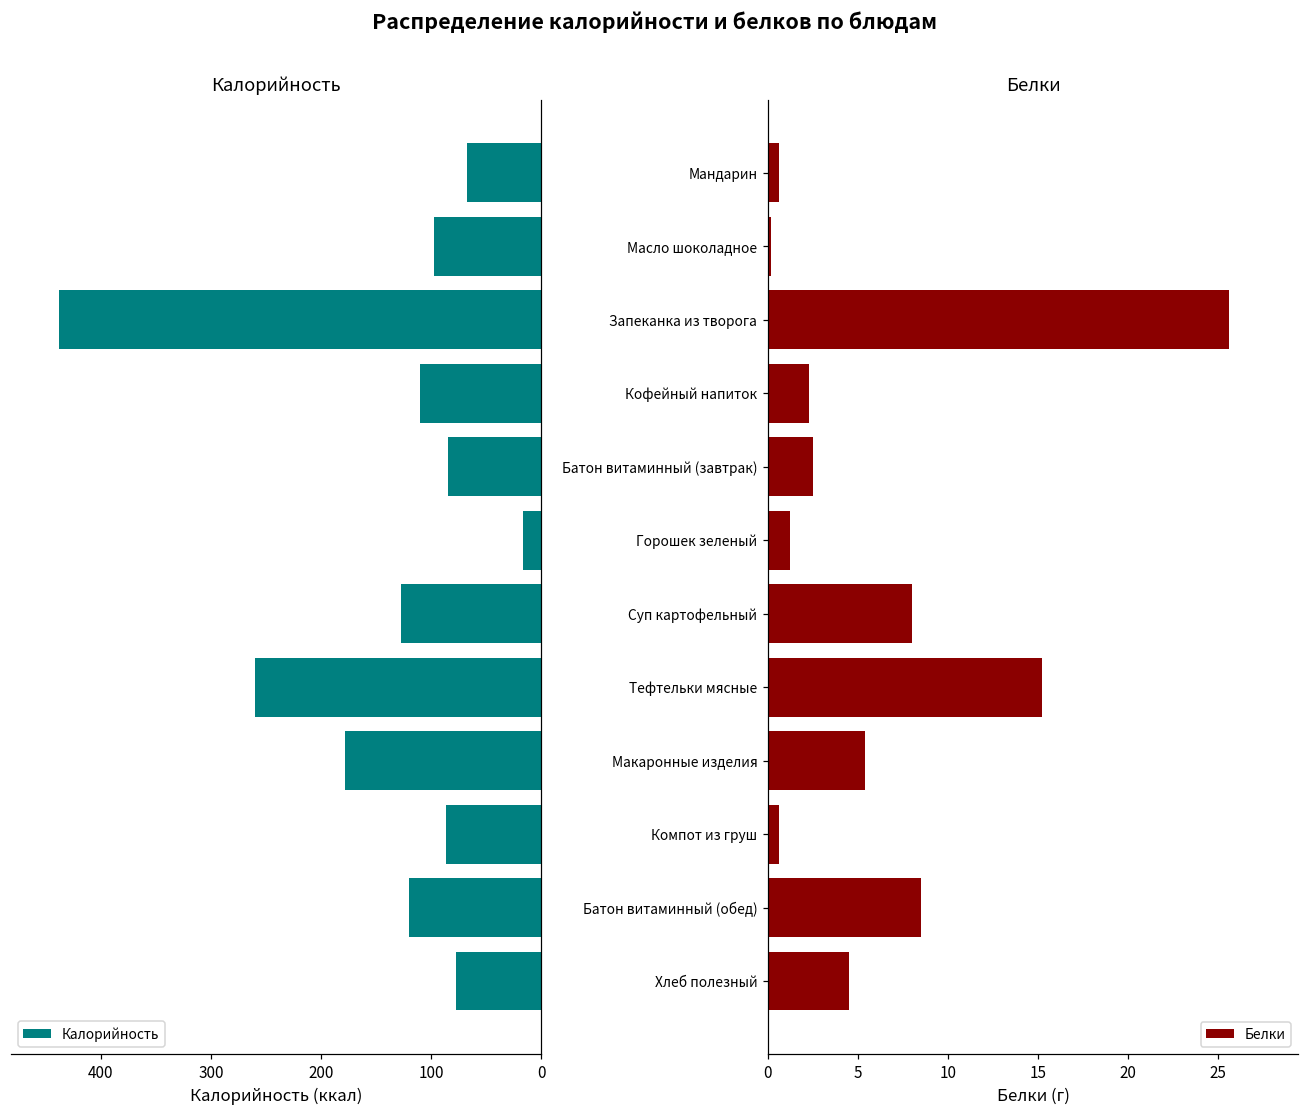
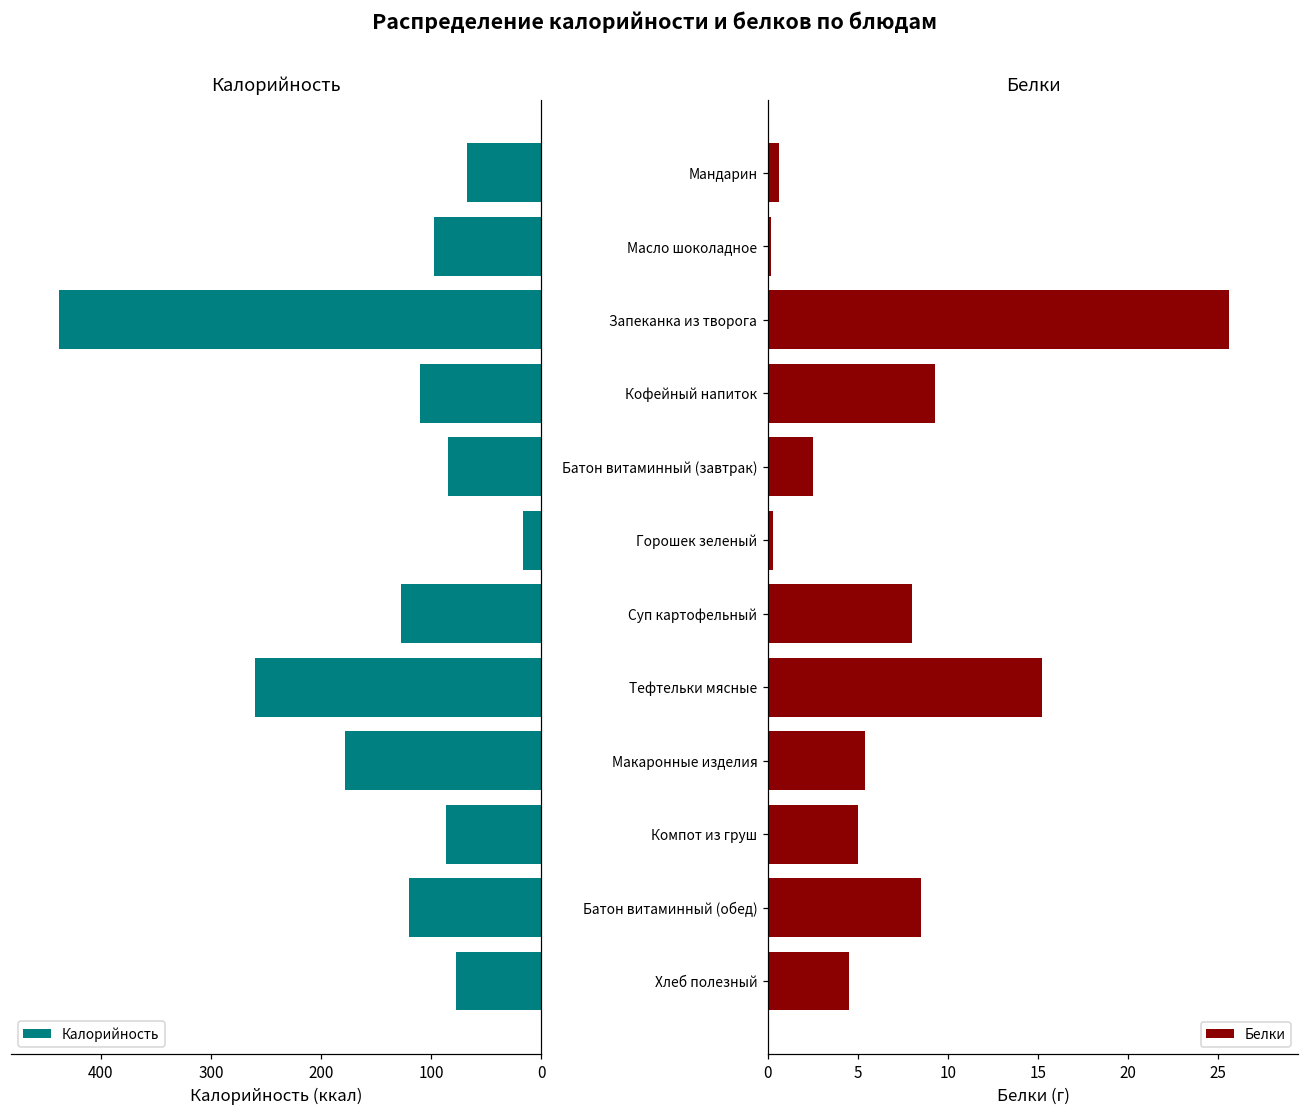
Белки, Кофейный напиток: 2.3 -> 9.3
Белки, Горошек зеленый: 1.2 -> 0.3
Белки, Компот из груш: 0.6 -> 5.0
